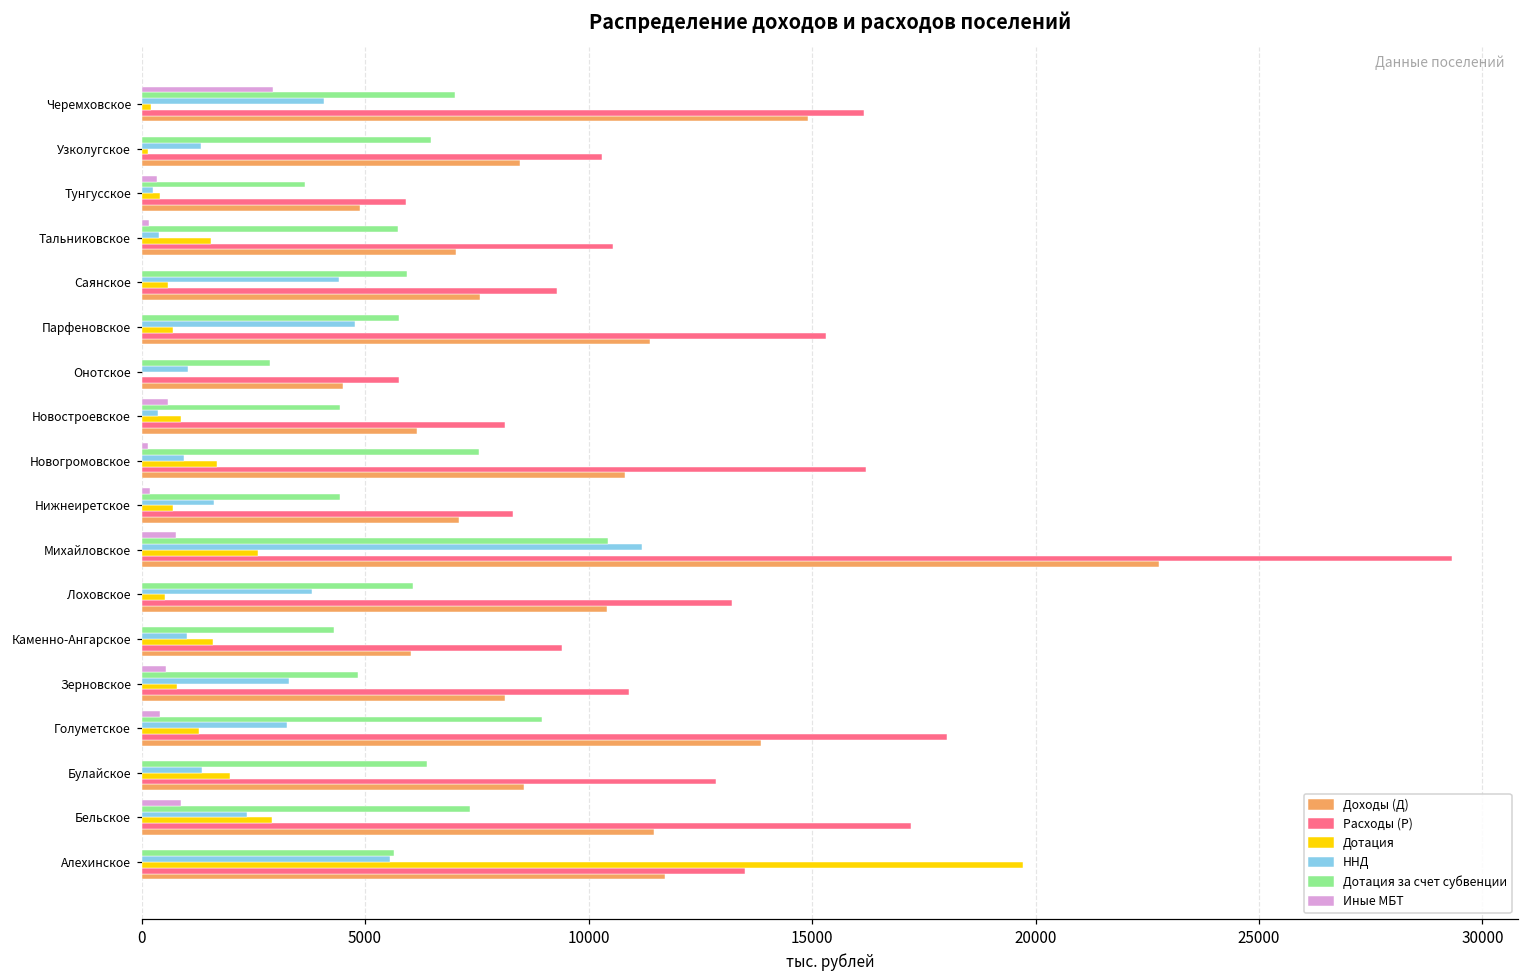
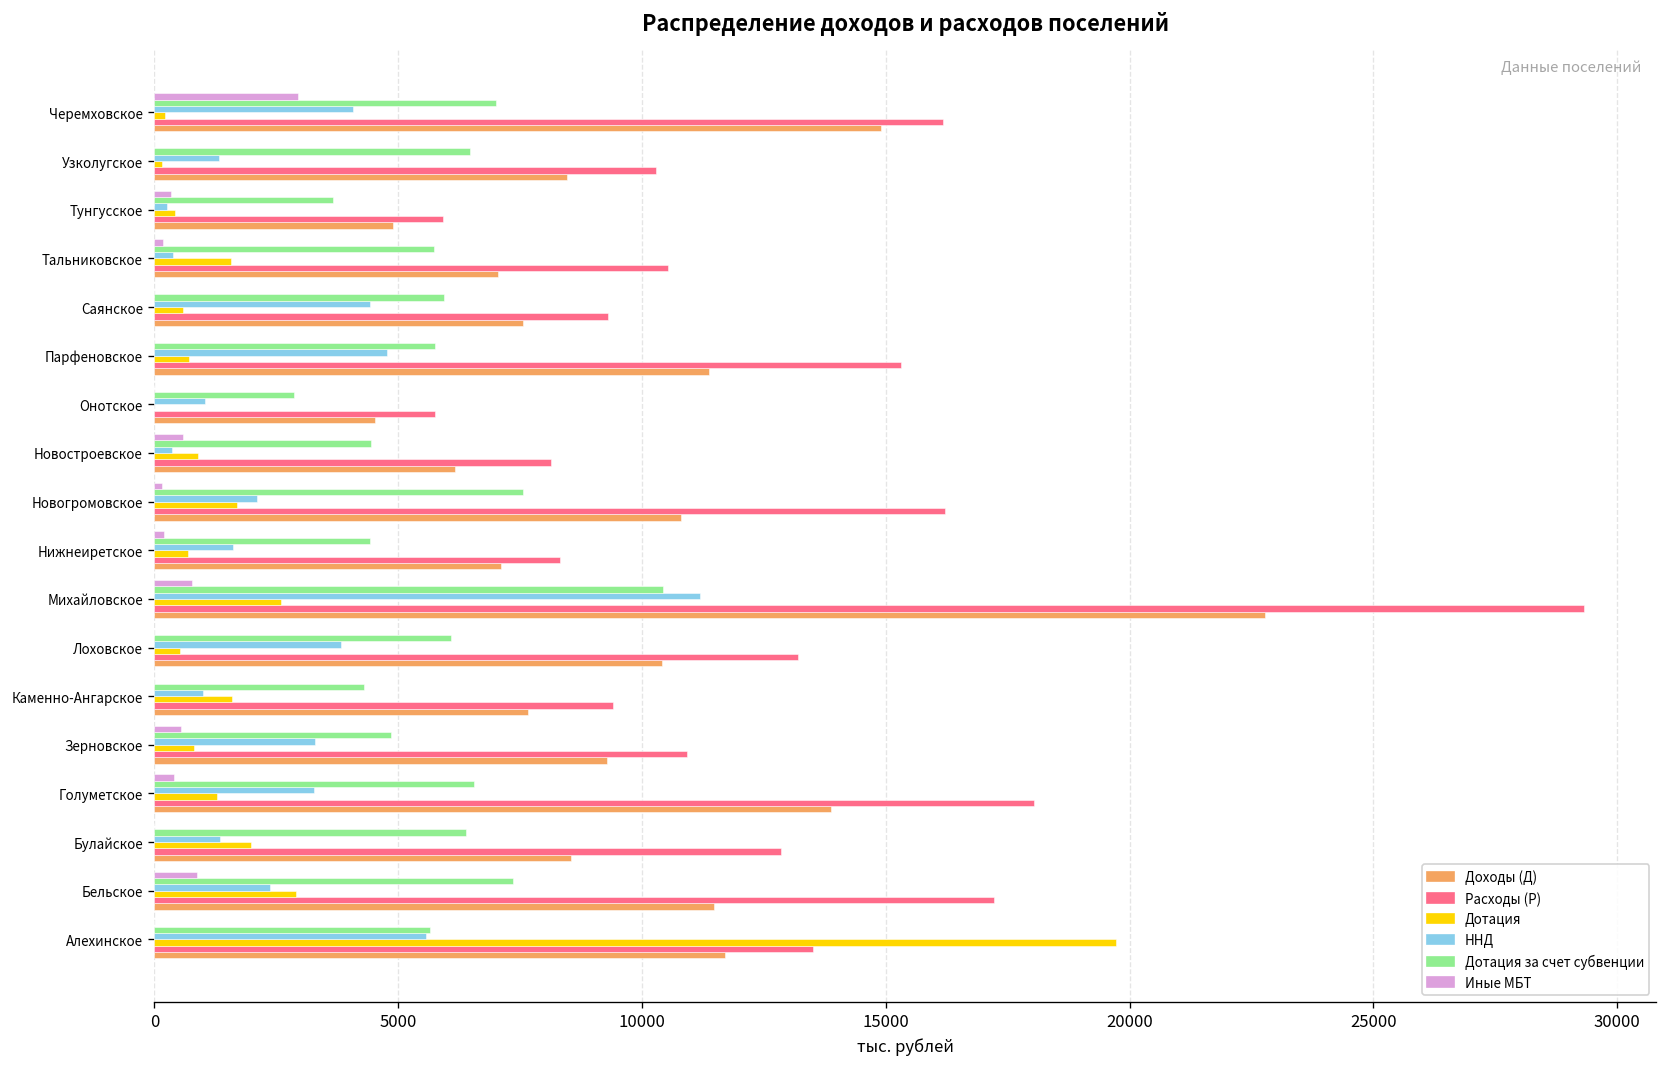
ННД, Новогромовское: 1000 -> 2100
Доходы (Д), Каменно-Ангарское: 6000 -> 7700
Доходы (Д), Зерновское: 8100 -> 9300
Дотация за счет субвенции, Голуметское: 9000 -> 6600
